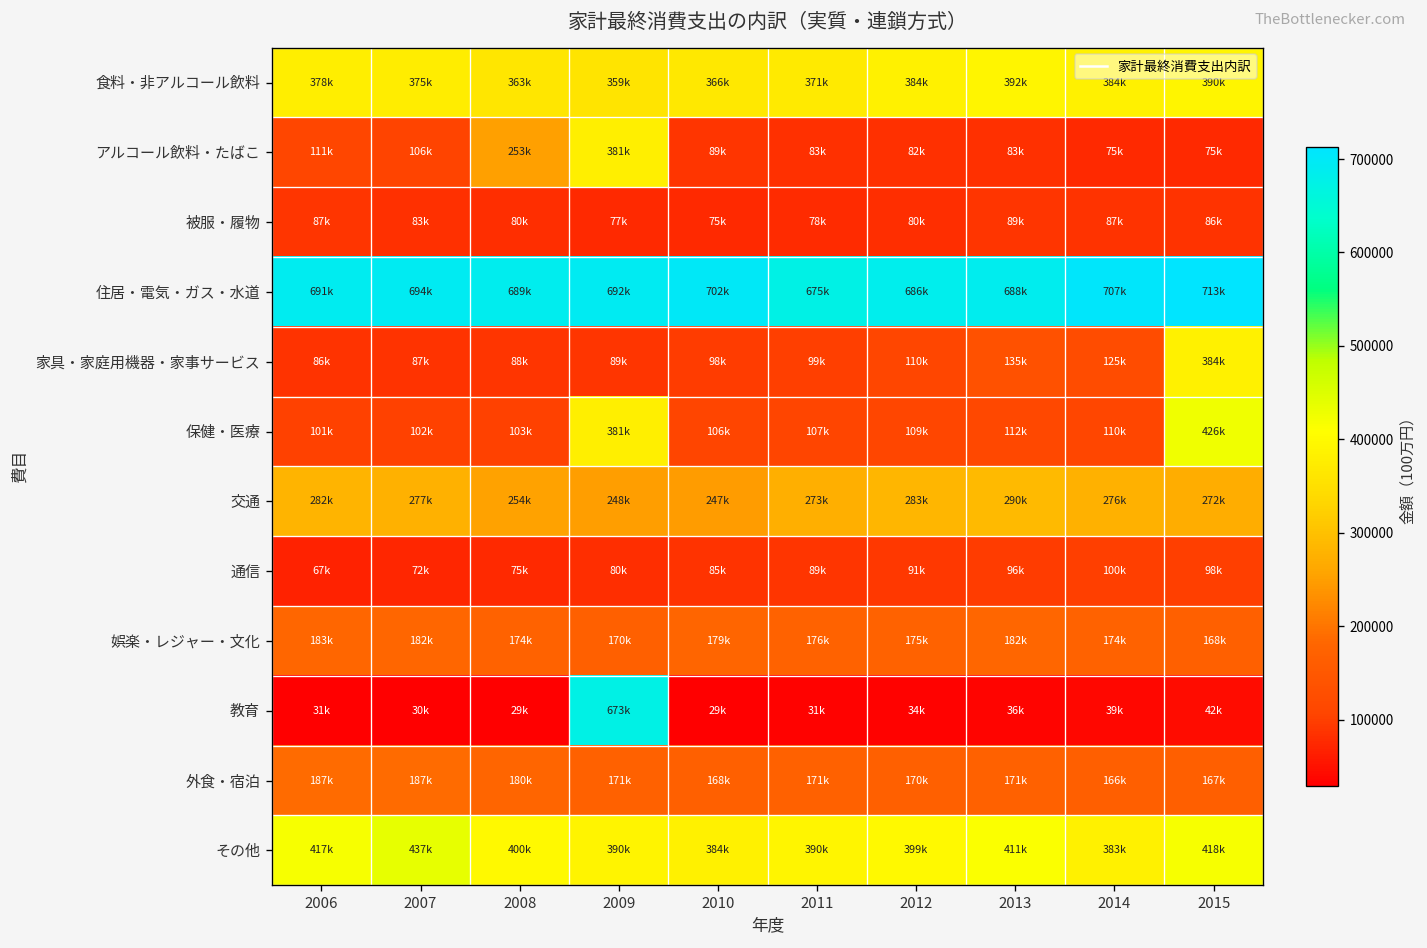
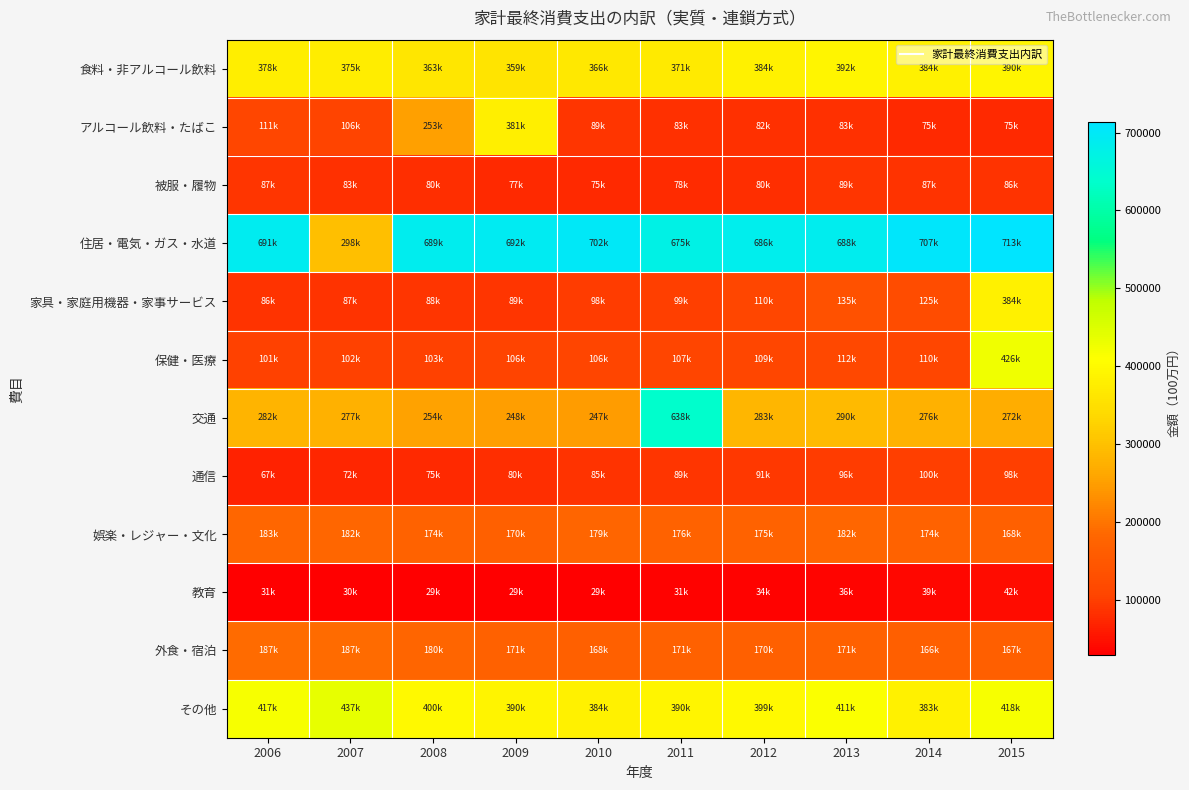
住居・電気・ガス・水道, 2007: 694k -> 298k
保健・医療, 2009: 381k -> 106k
交通, 2011: 273k -> 638k
教育, 2009: 673k -> 29k
